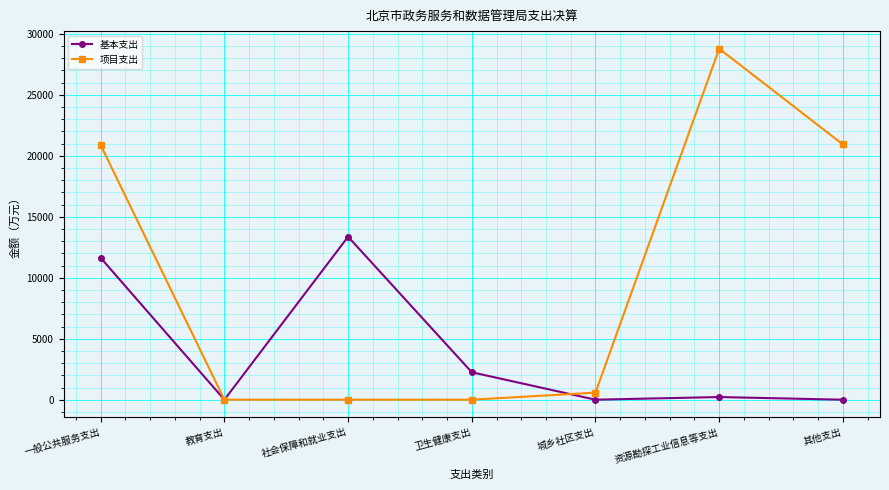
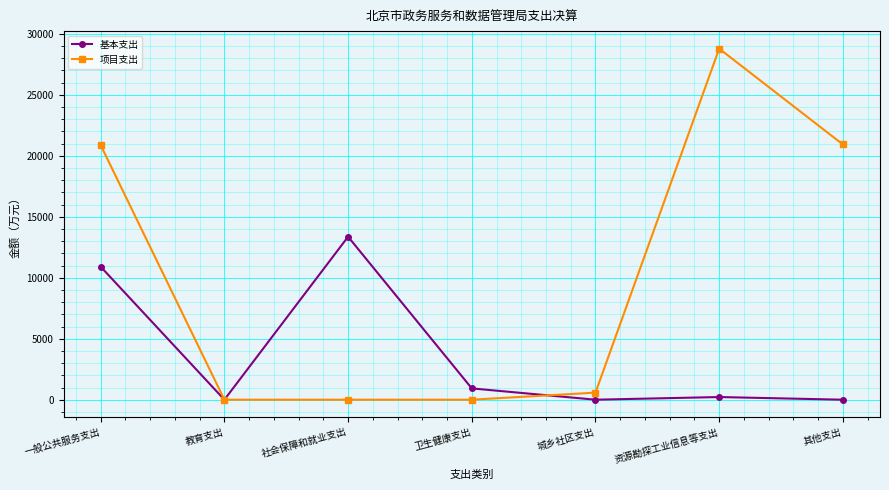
基本支出, 一般公共服务支出: 11600 -> 10900
基本支出, 卫生健康支出: 2300 -> 900
